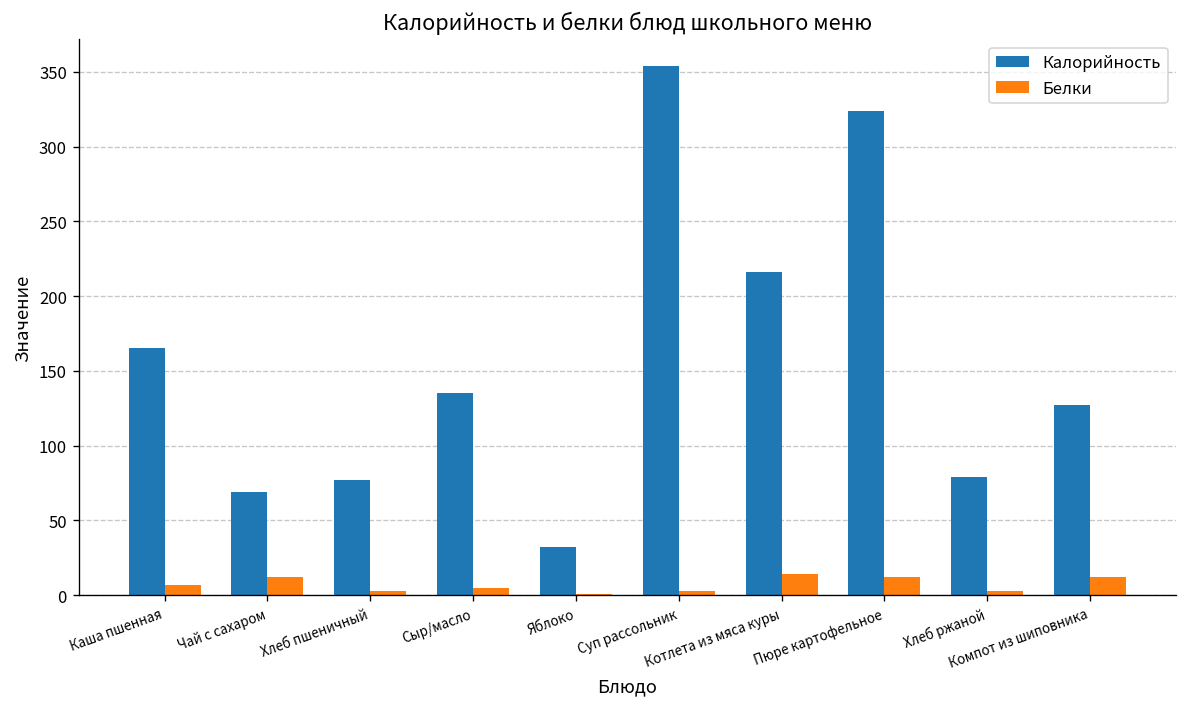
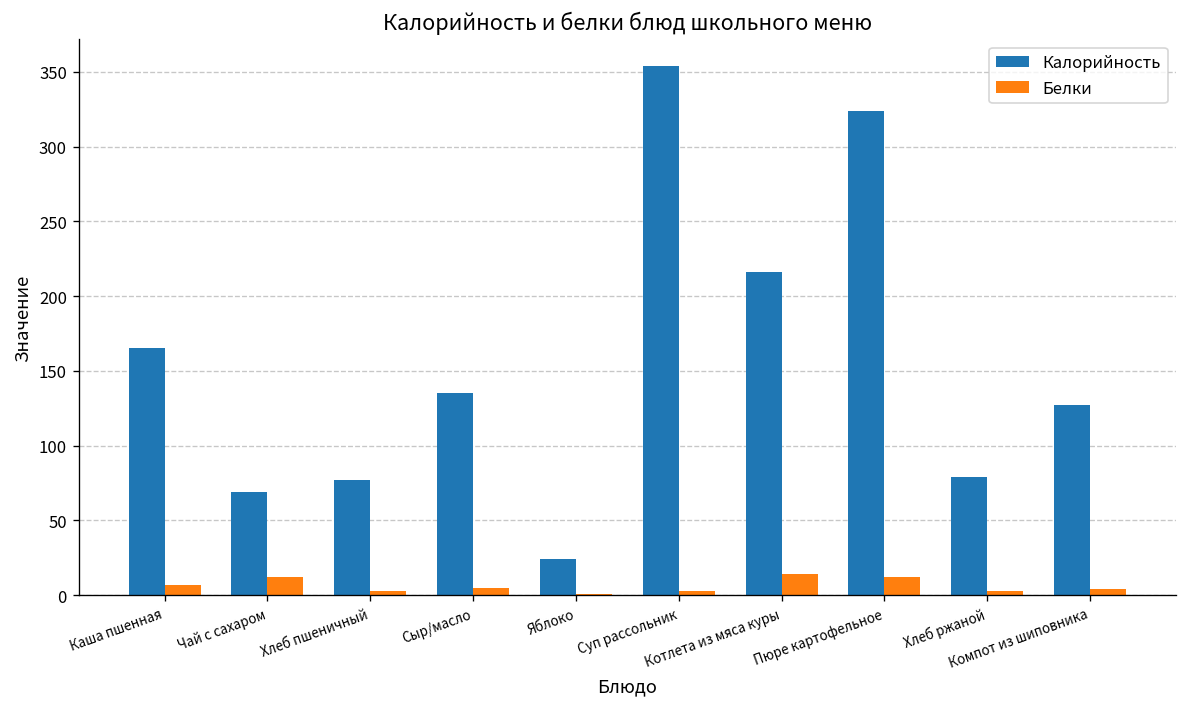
Калорийность, Яблоко: 32 -> 24
Белки, Компот из шиповника: 12 -> 4
